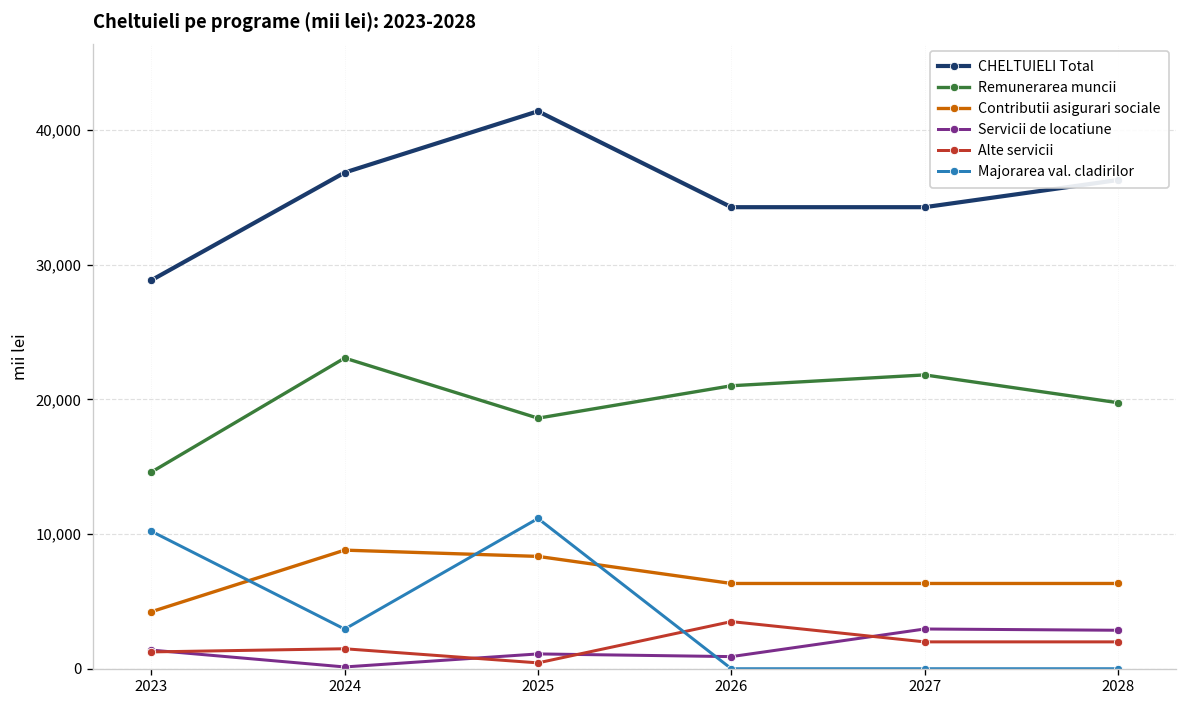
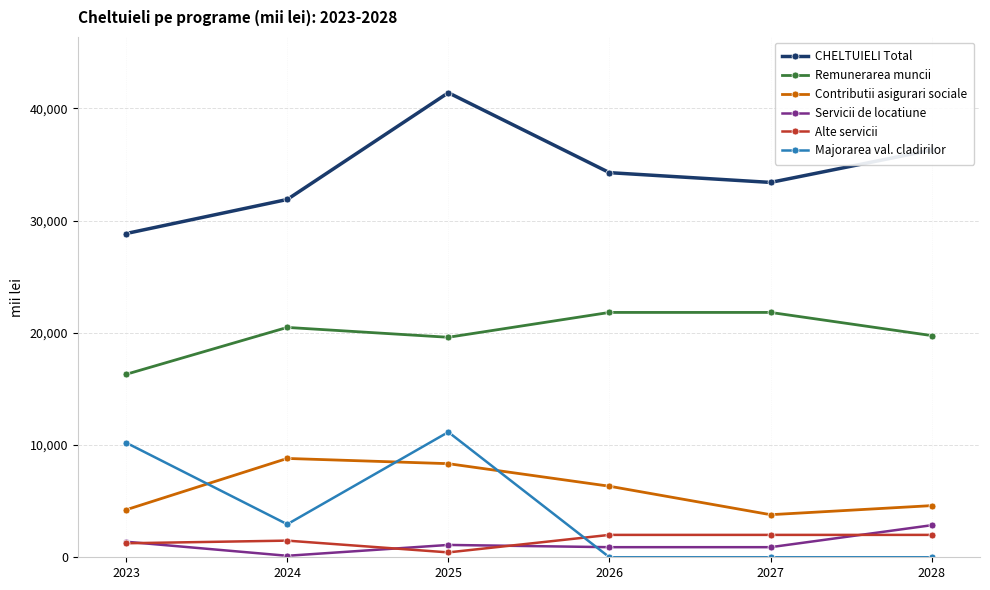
Remunerarea muncii, 2023: 14,600 -> 16,300
CHELTUIELI Total, 2024: 36,800 -> 31,900
Remunerarea muncii, 2024: 23,100 -> 20,500
Remunerarea muncii, 2025: 18,600 -> 19,600
Remunerarea muncii, 2026: 21,000 -> 21,800
Alte servicii, 2026: 3,500 -> 2,000
CHELTUIELI Total, 2027: 34,300 -> 33,400
Contributii asigurari sociale, 2027: 6,300 -> 3,800
Servicii de locatiune, 2027: 3,000 -> 900
Contributii asigurari sociale, 2028: 6,300 -> 4,600
